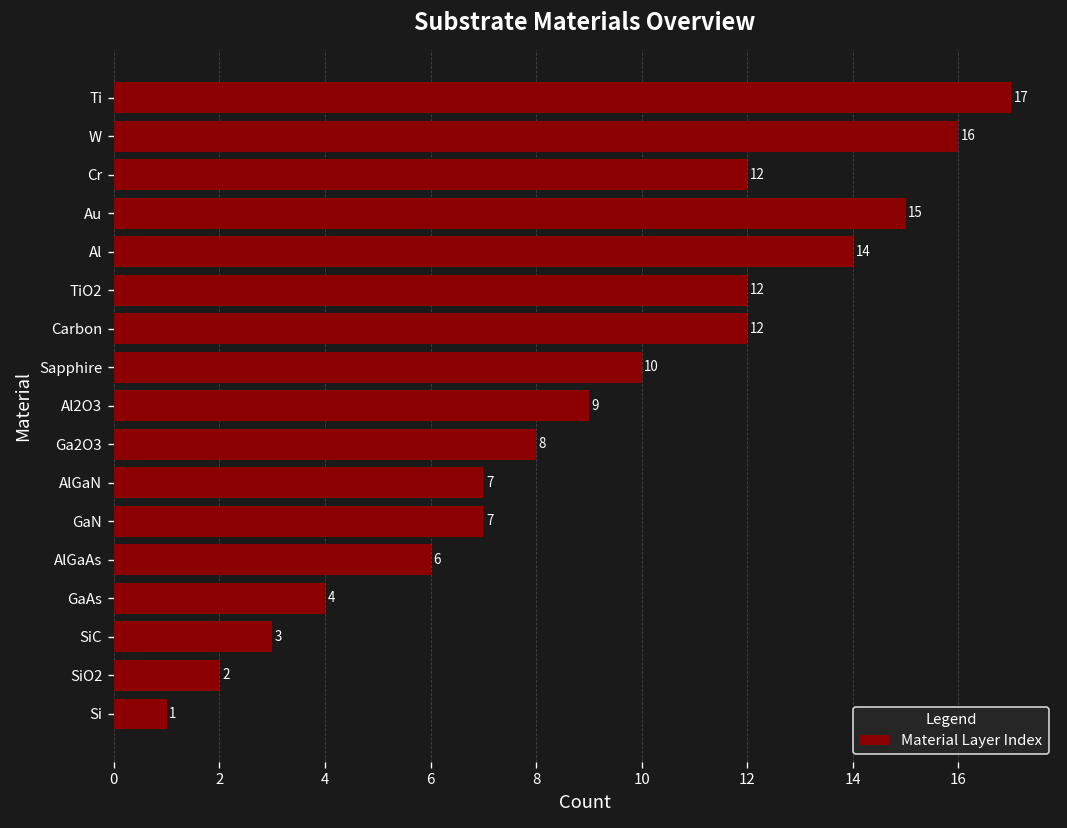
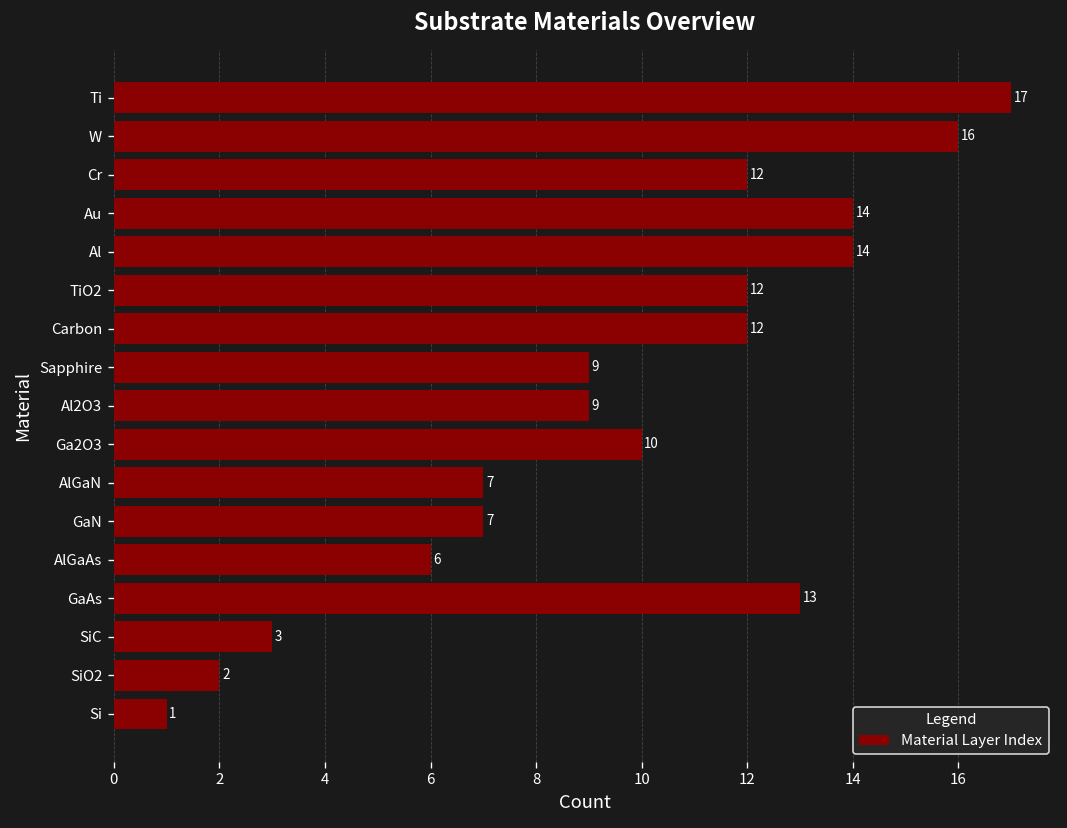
Au: 15 -> 14
Sapphire: 10 -> 9
Ga2O3: 8 -> 10
GaAs: 4 -> 13
